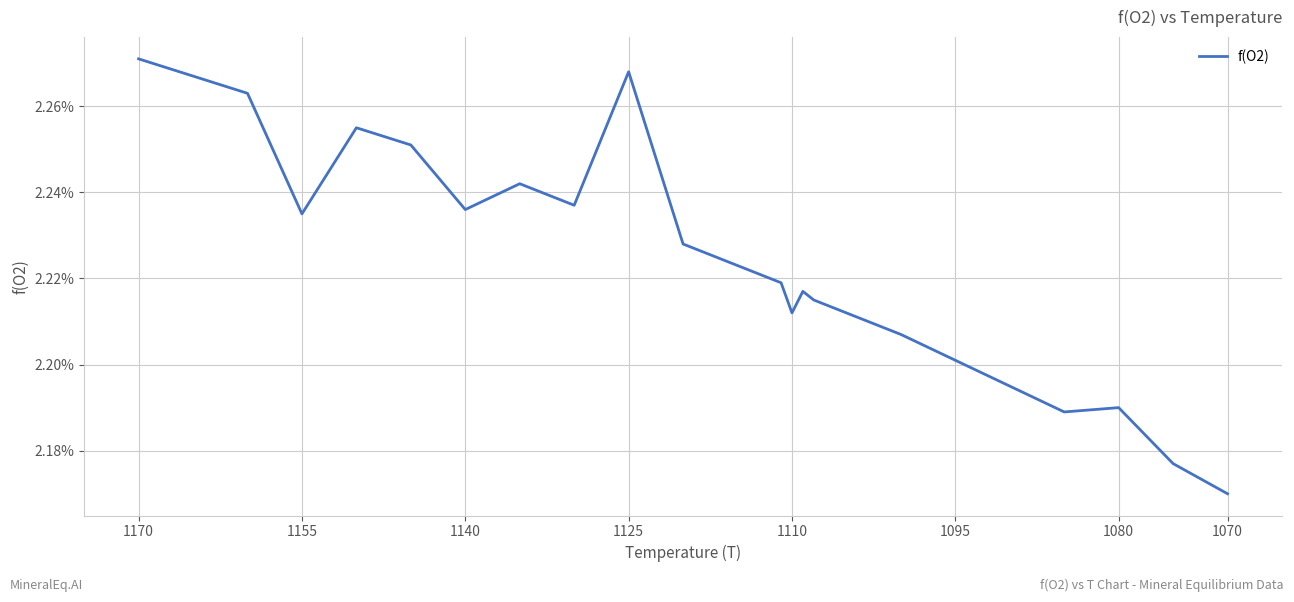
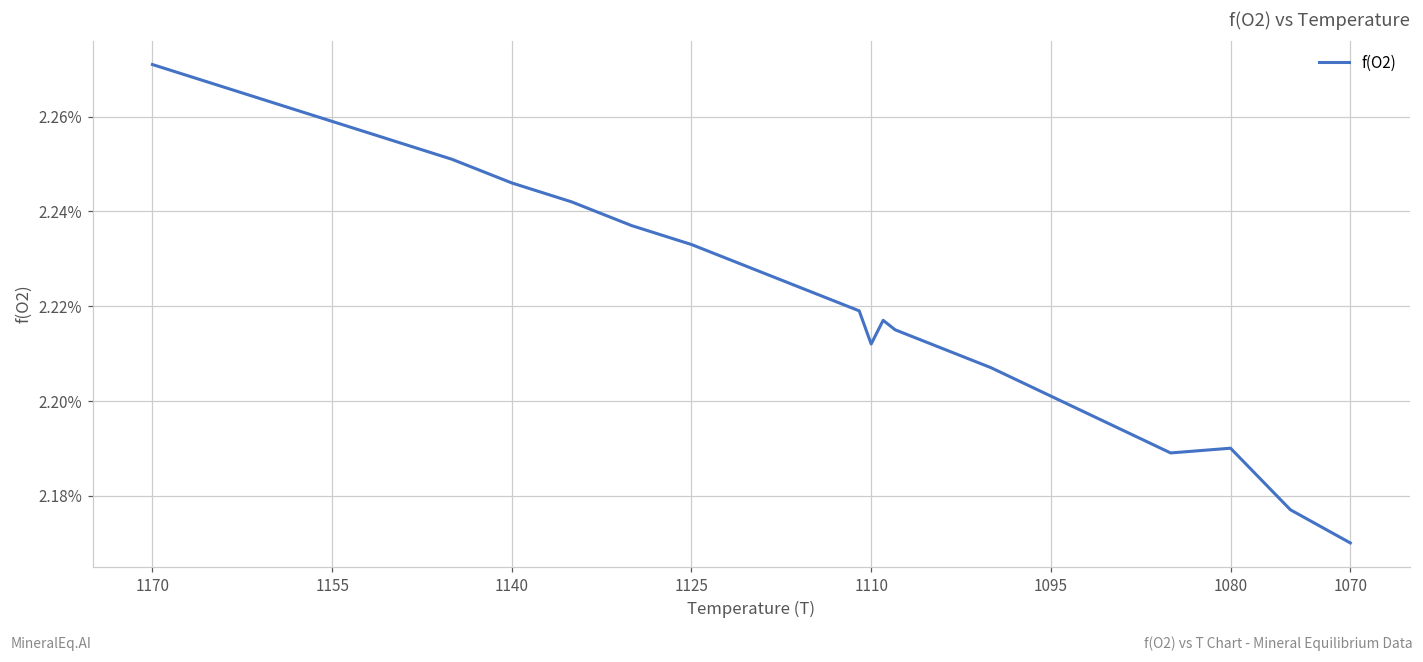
1155: 2.235% -> 2.259%
1140: 2.236% -> 2.246%
1125: 2.268% -> 2.233%
